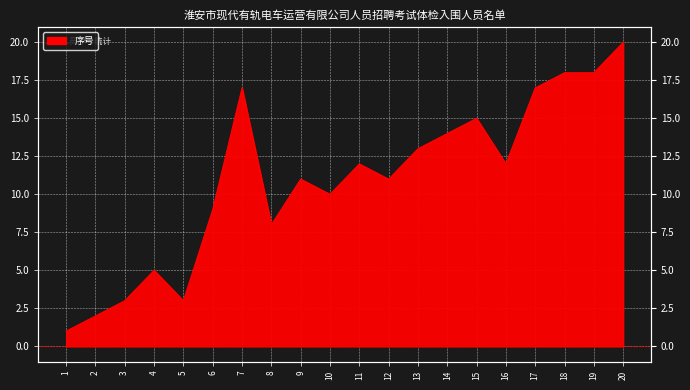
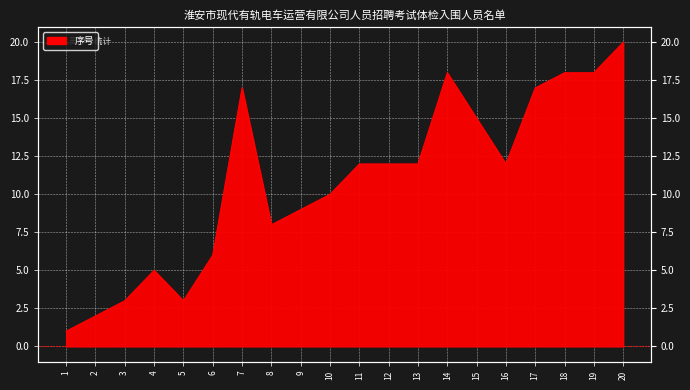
6: 9 -> 6
9: 11 -> 9
12: 11 -> 12
13: 13 -> 12
14: 14 -> 18
